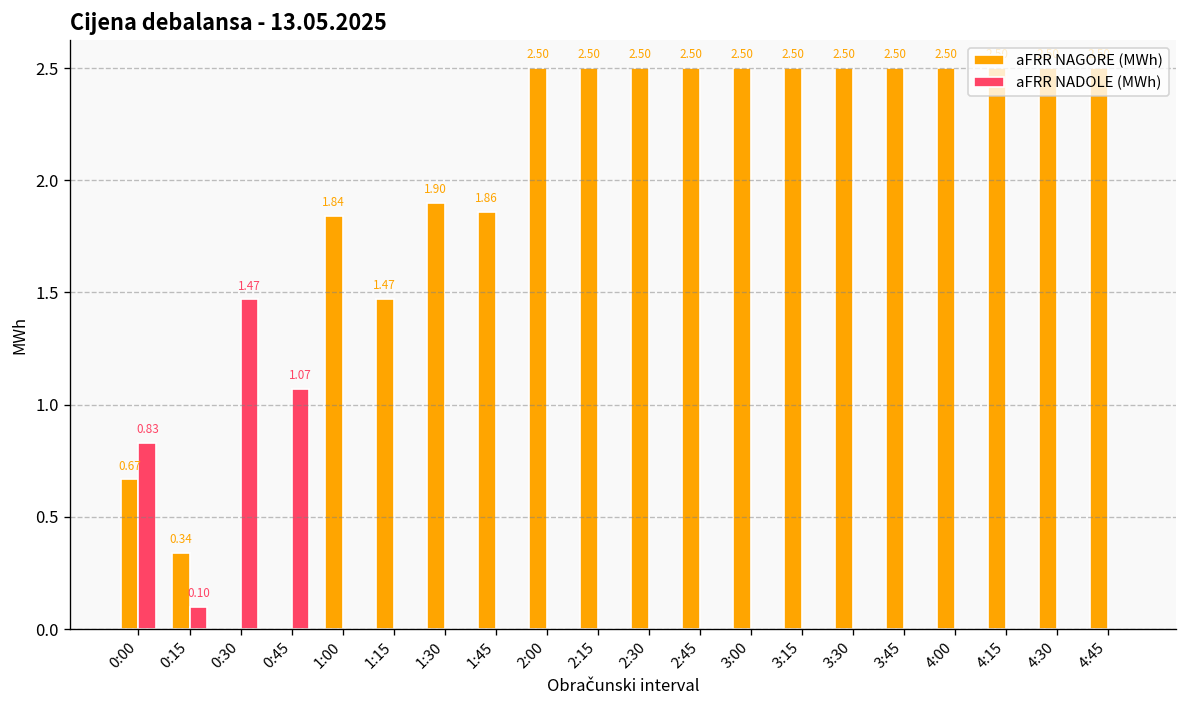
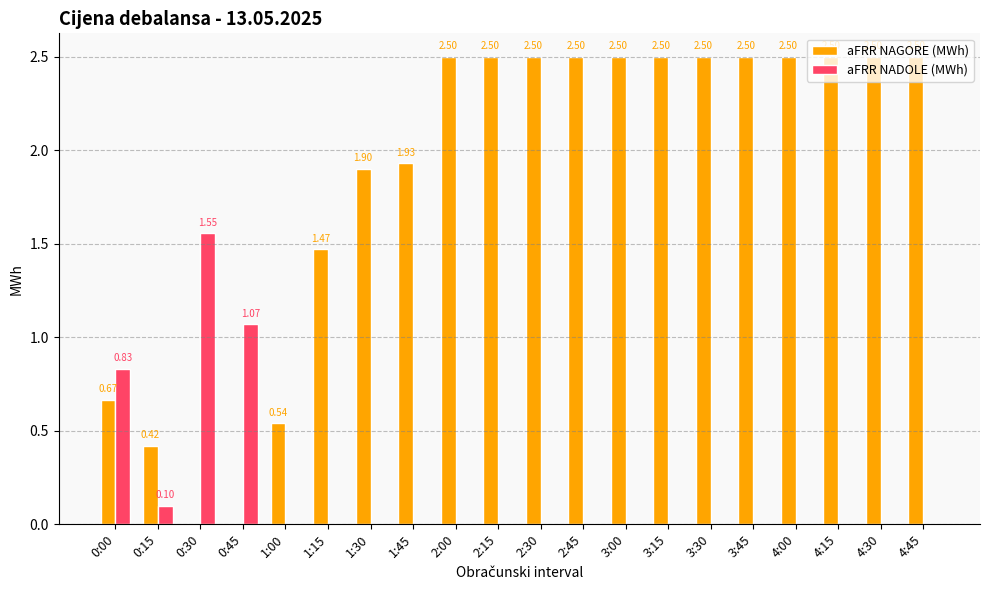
aFRR NAGORE (MWh), 0:15: 0.34 -> 0.42
aFRR NADOLE (MWh), 0:30: 1.47 -> 1.55
aFRR NAGORE (MWh), 1:00: 1.84 -> 0.54
aFRR NAGORE (MWh), 1:45: 1.86 -> 1.93
